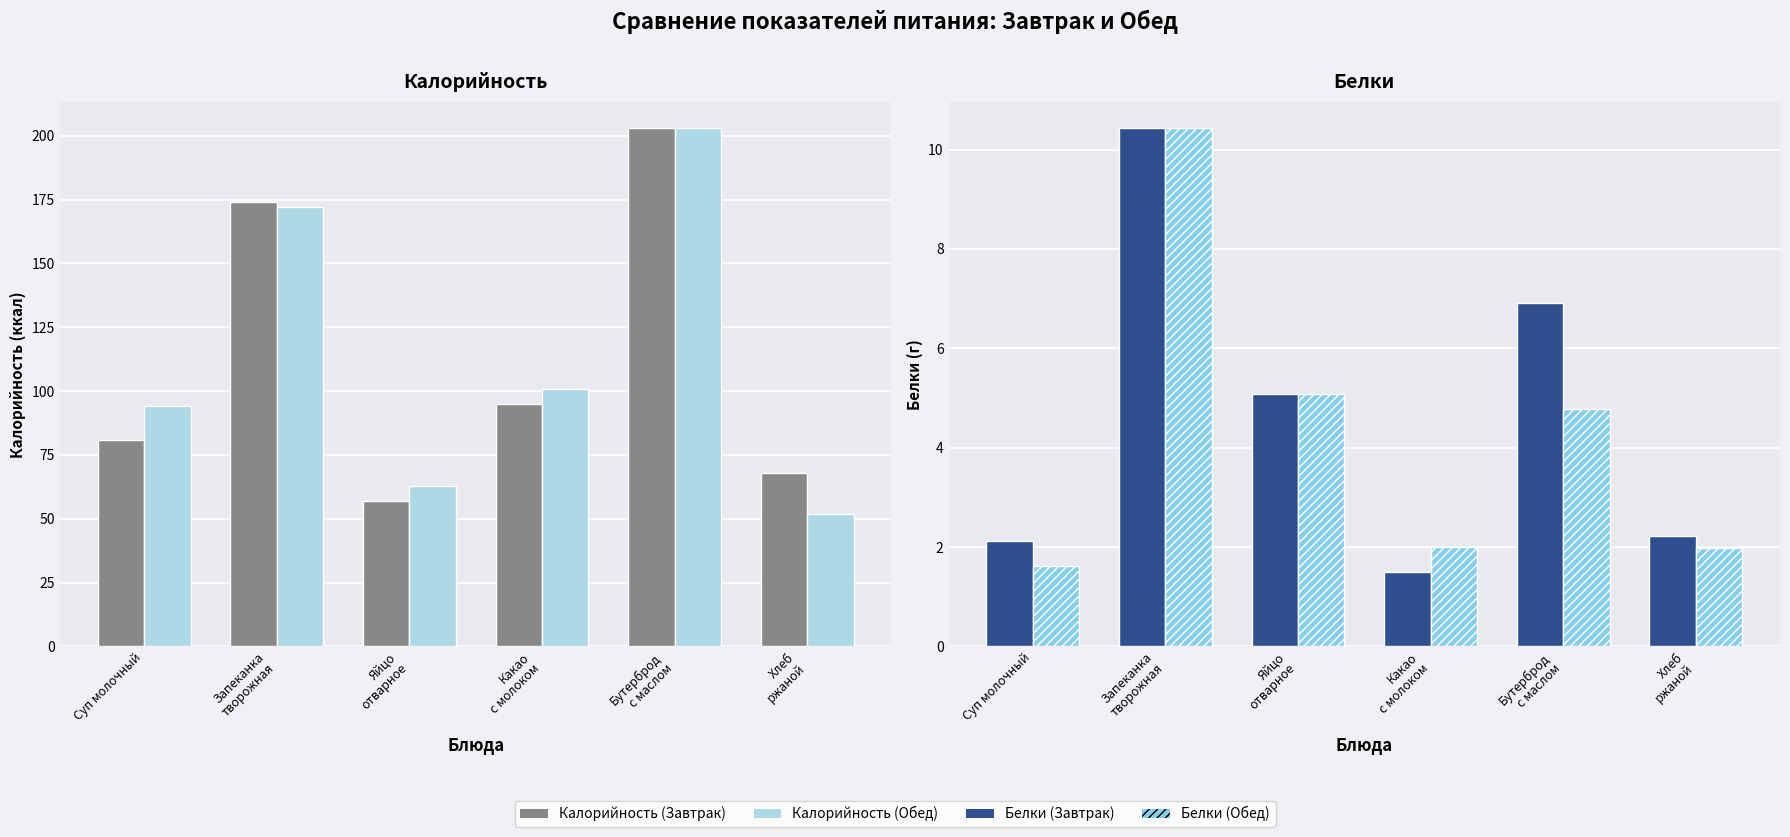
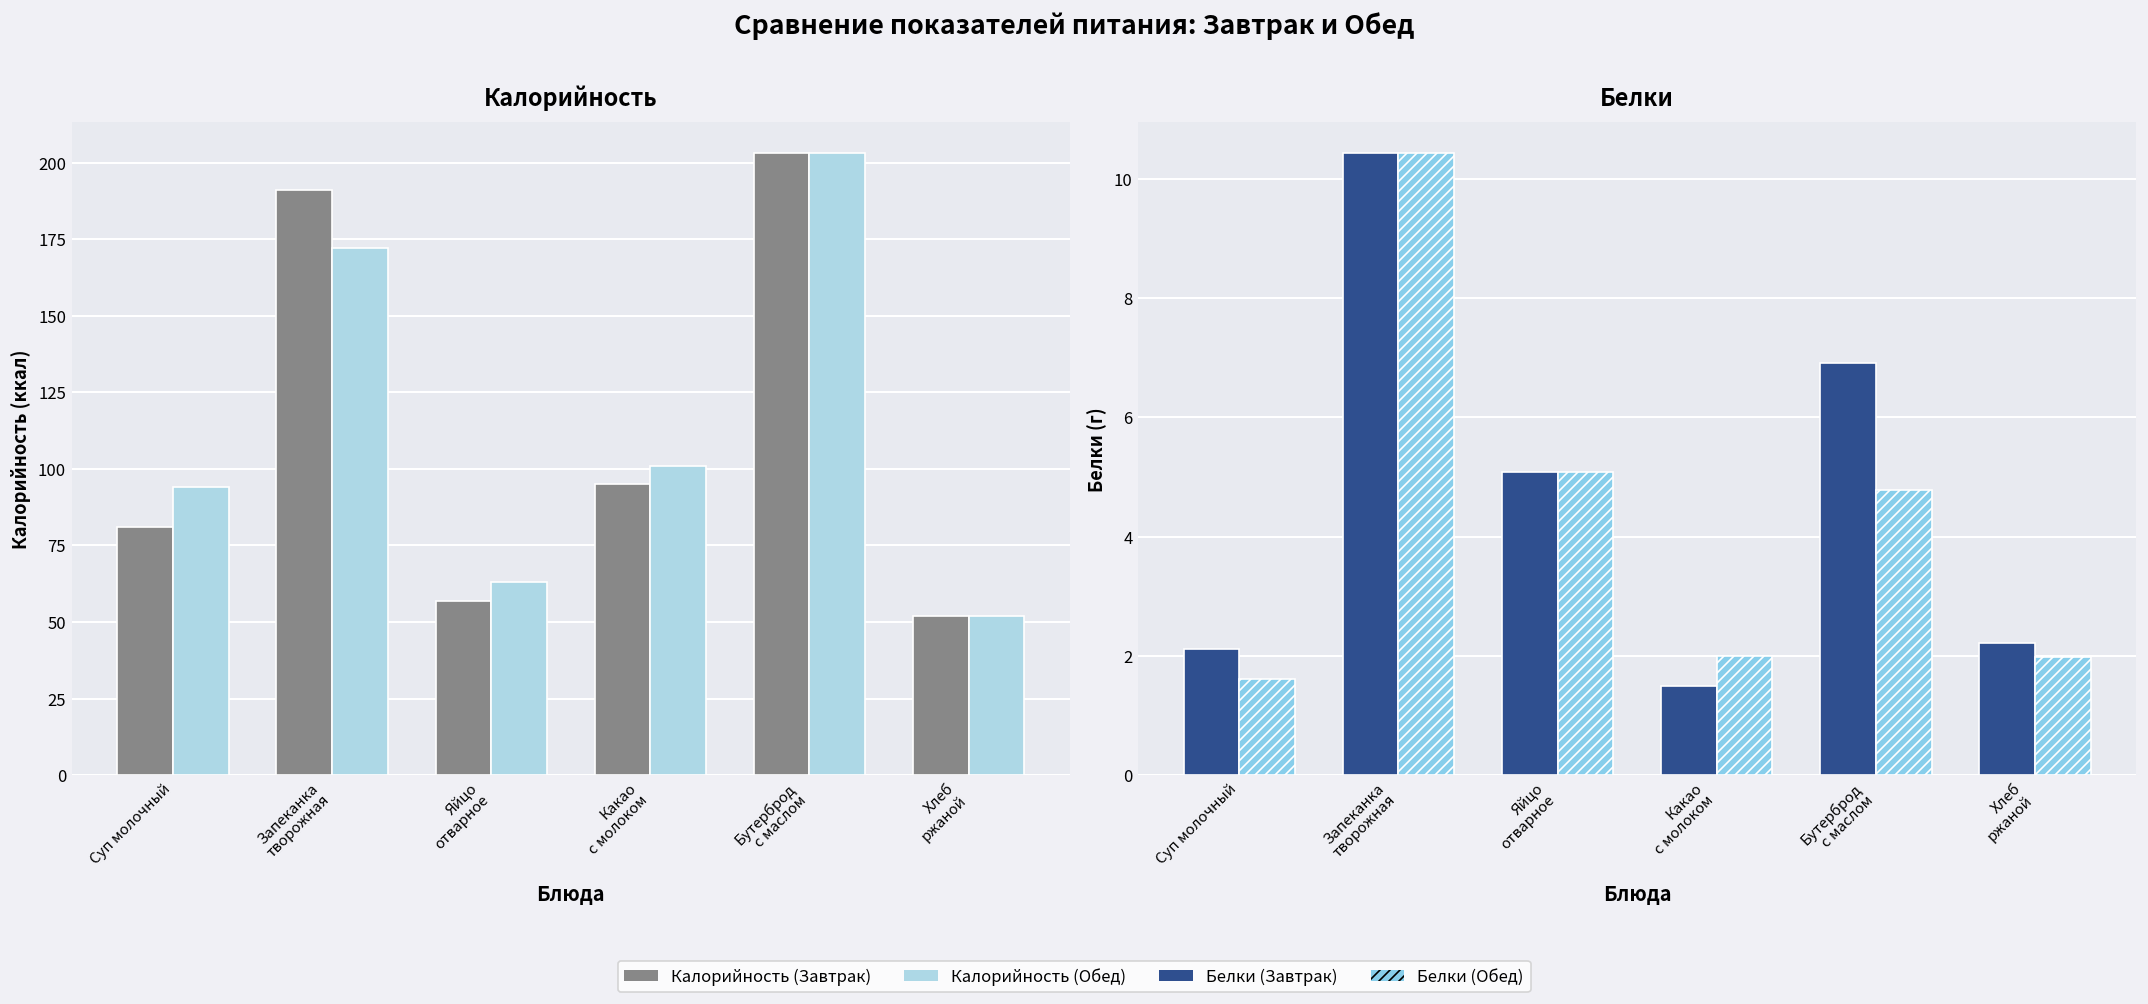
Калорийность, Калорийность (Завтрак), Запеканка творожная: 174 -> 191
Калорийность, Калорийность (Завтрак), Хлеб ржаной: 68 -> 52
